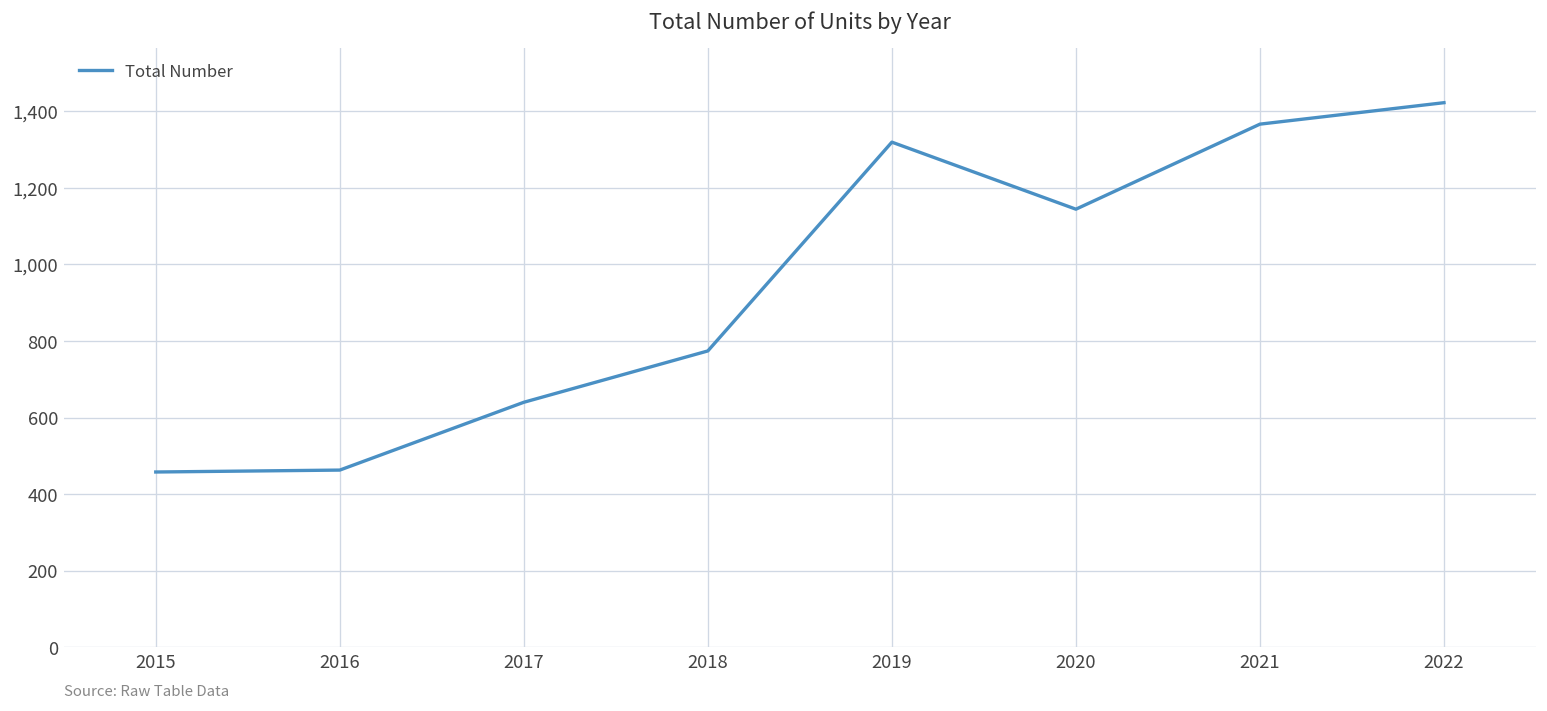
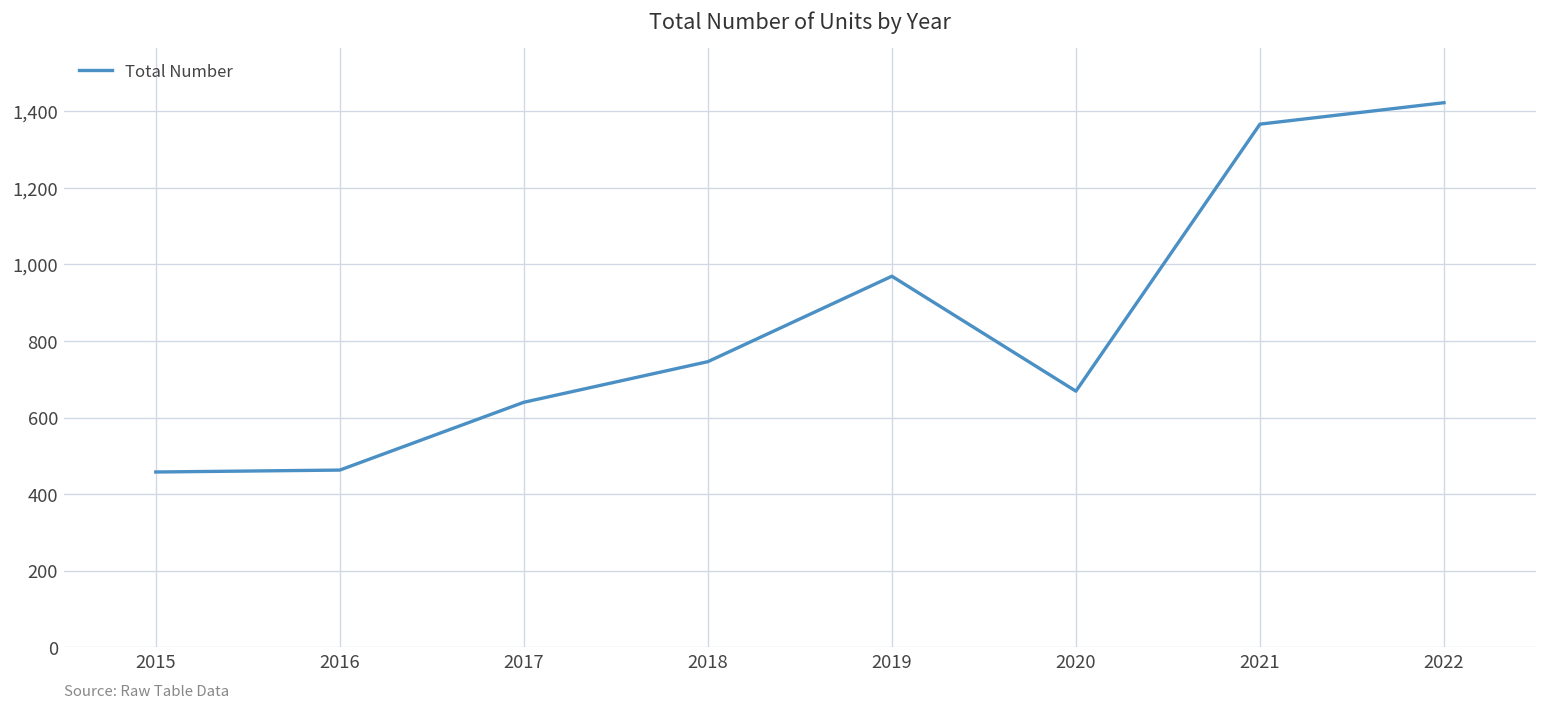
2018: 770 -> 750
2019: 1,320 -> 970
2020: 1,140 -> 670
